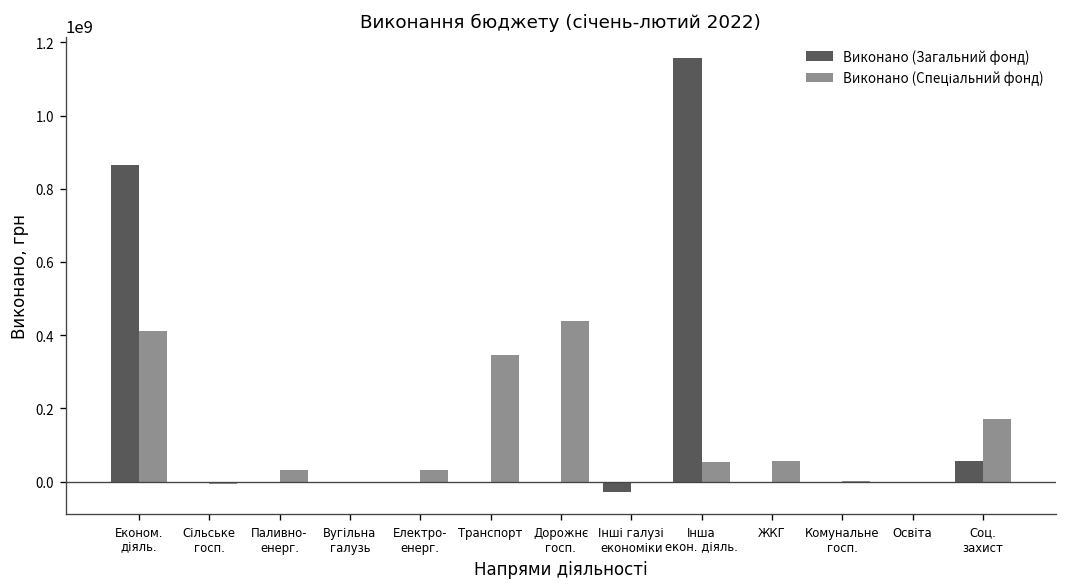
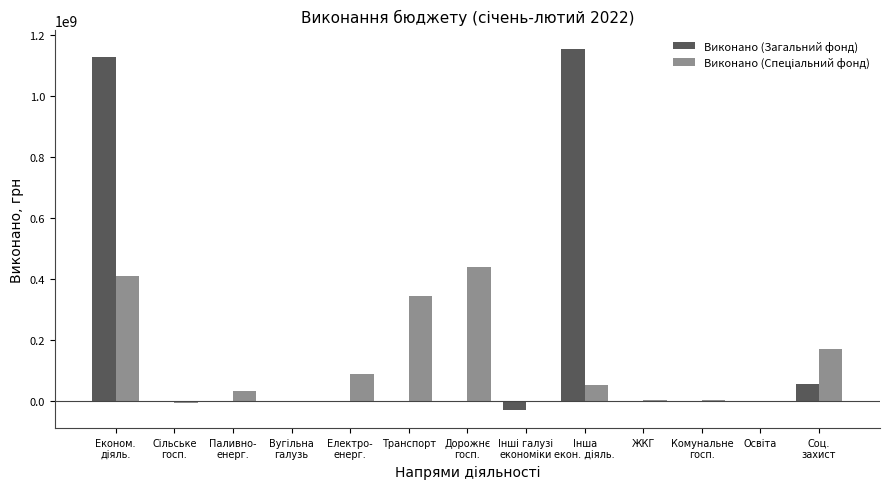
Виконано (Загальний фонд), Економ. діяль.: 870000000 -> 1130000000
Виконано (Спеціальний фонд), Електро- енерг.: 30000000 -> 90000000
Виконано (Спеціальний фонд), ЖКГ: 60000000 -> 0
